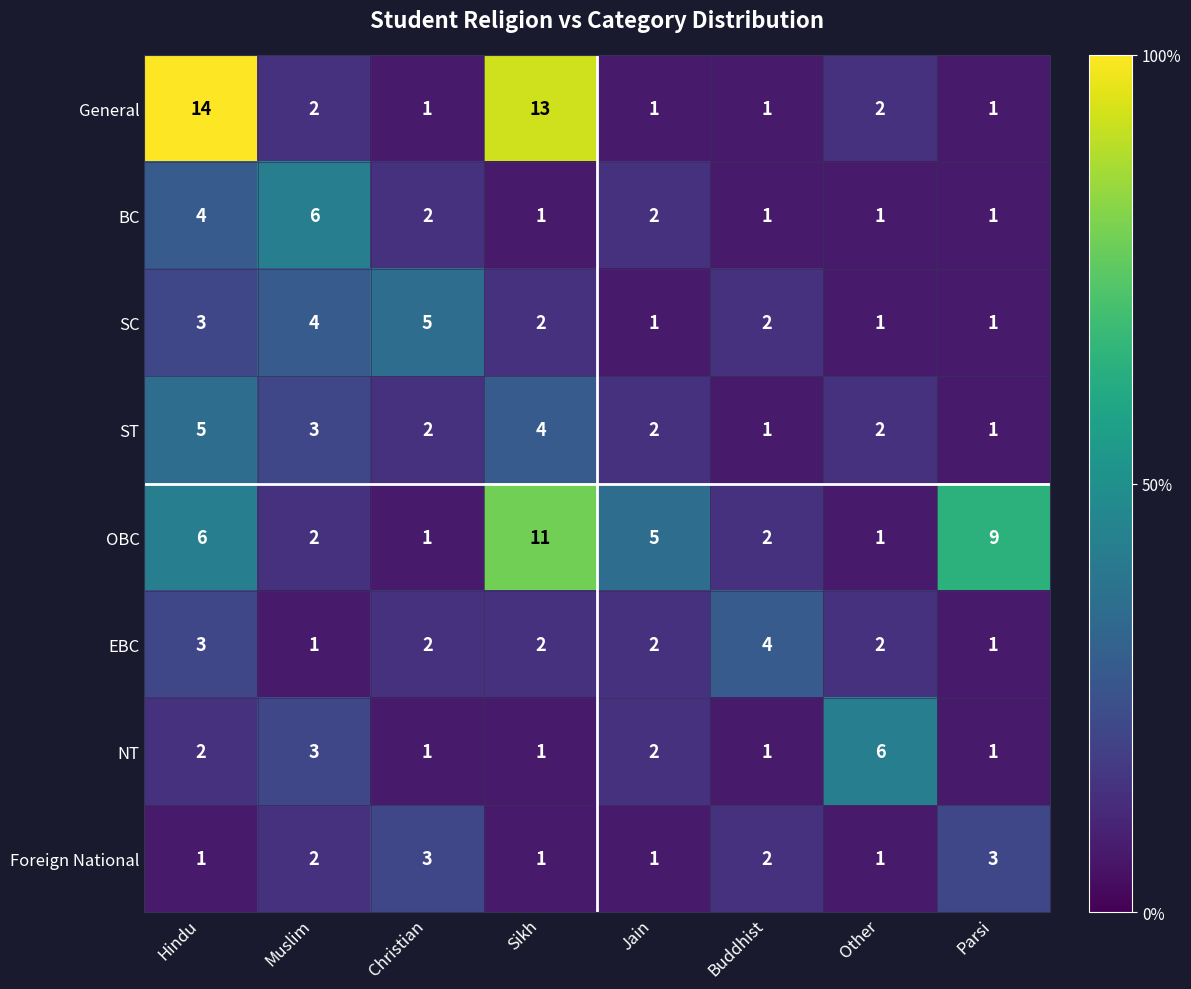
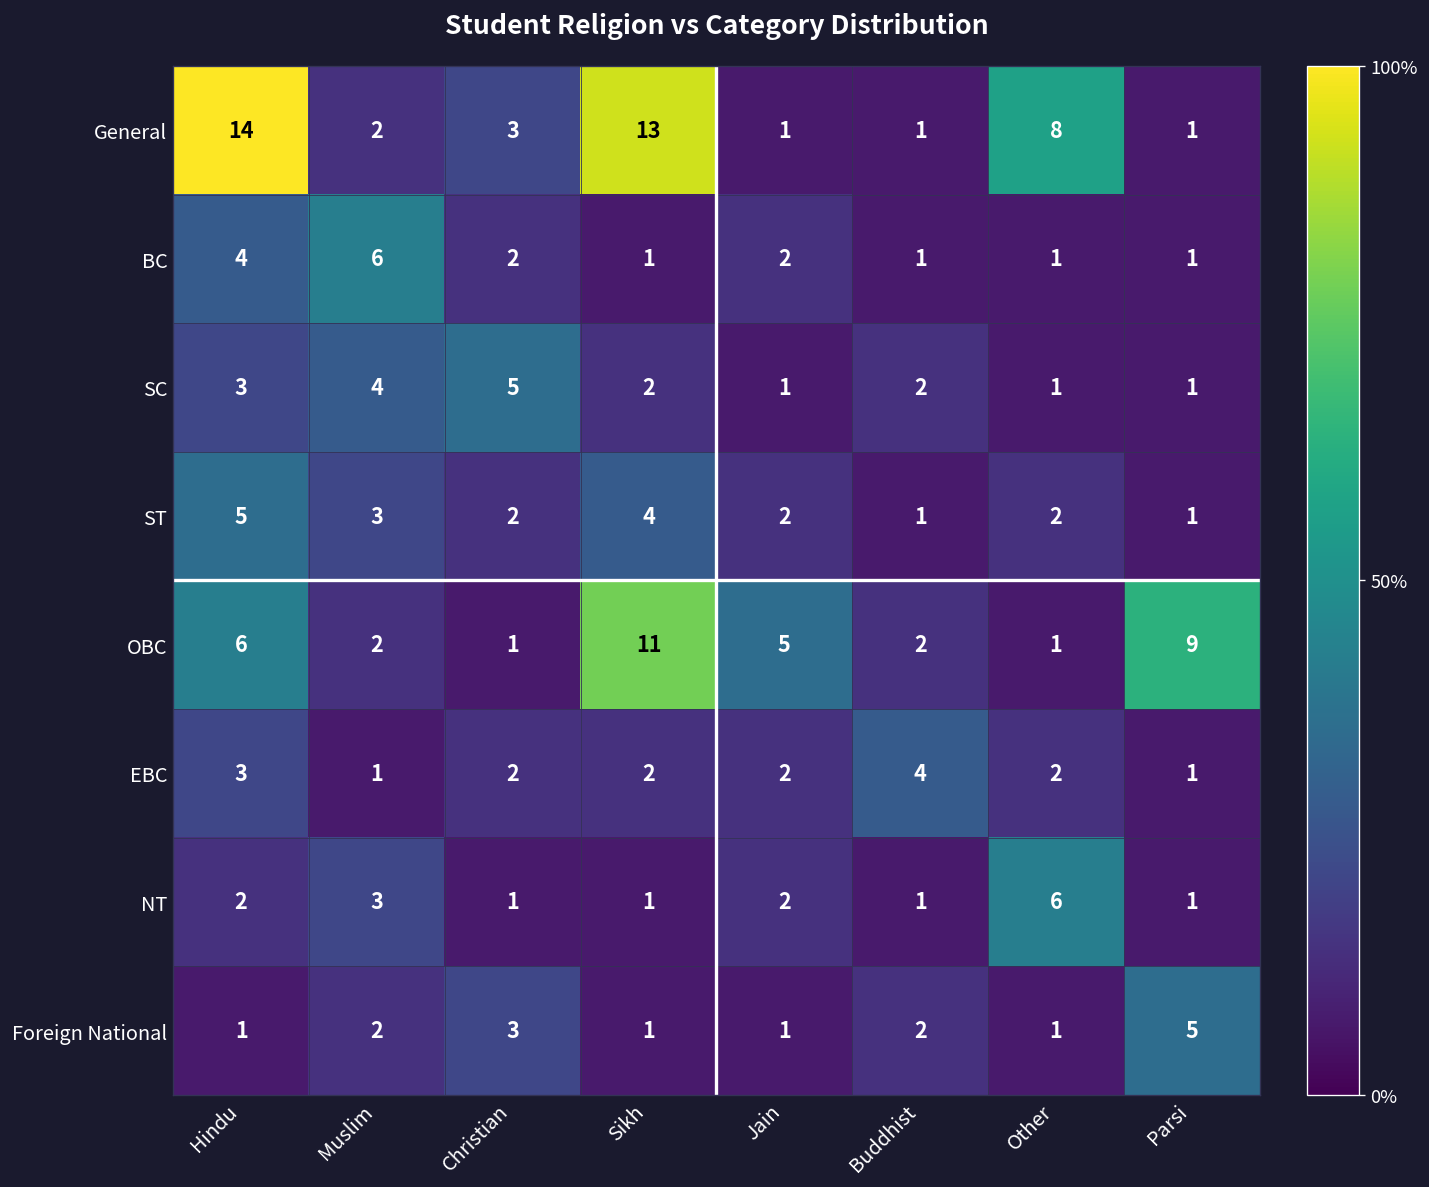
General, Christian: 1 -> 3
General, Other: 2 -> 8
Foreign National, Parsi: 3 -> 5
